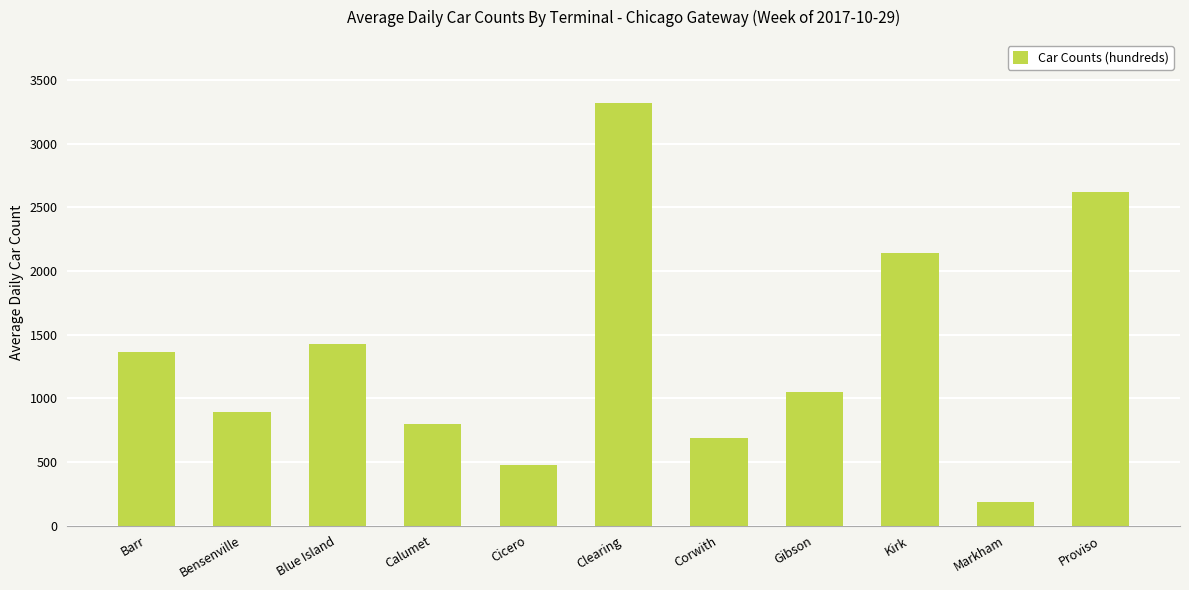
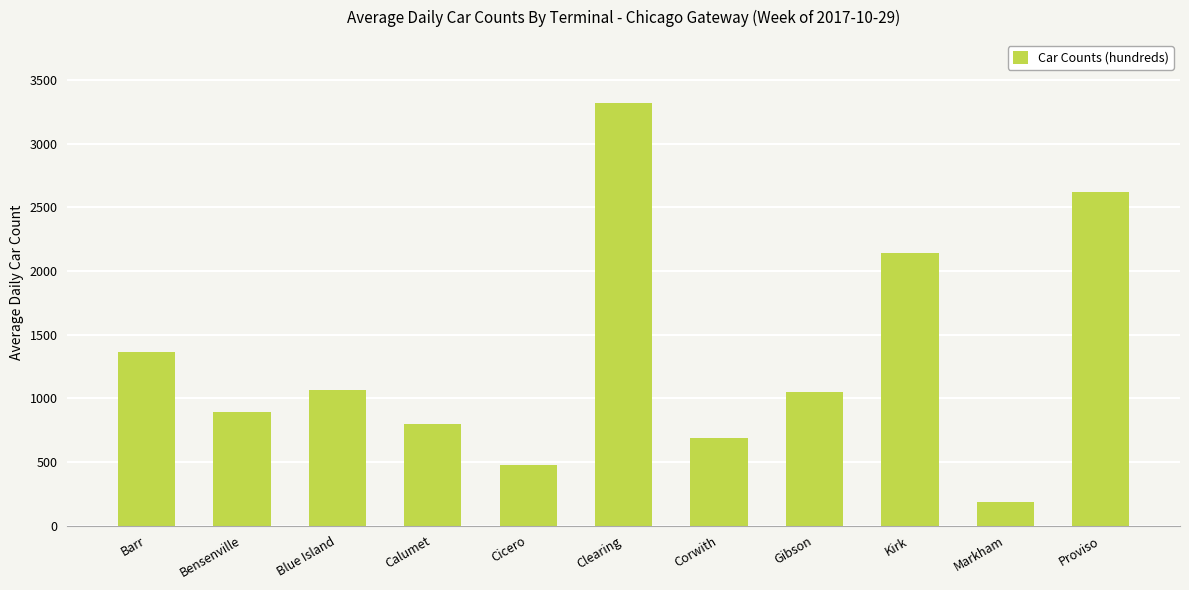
Blue Island: 1420 -> 1060
